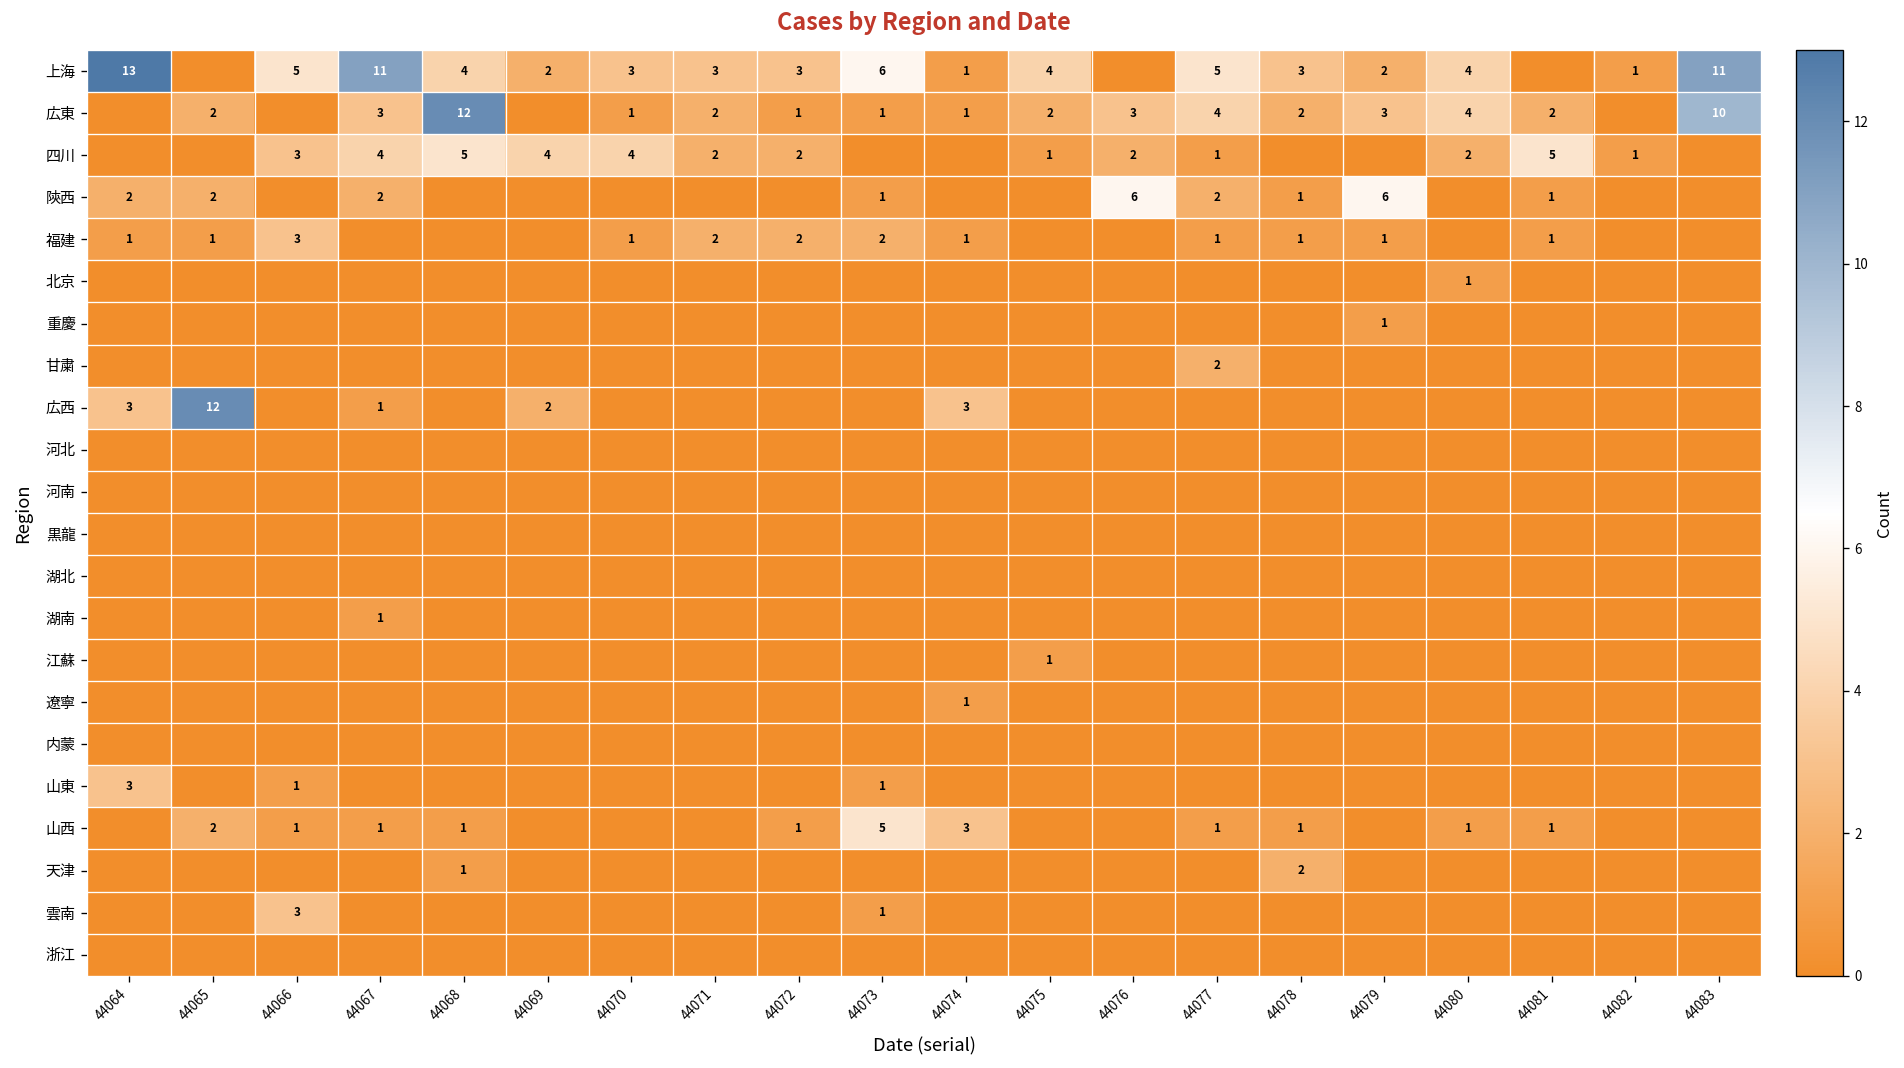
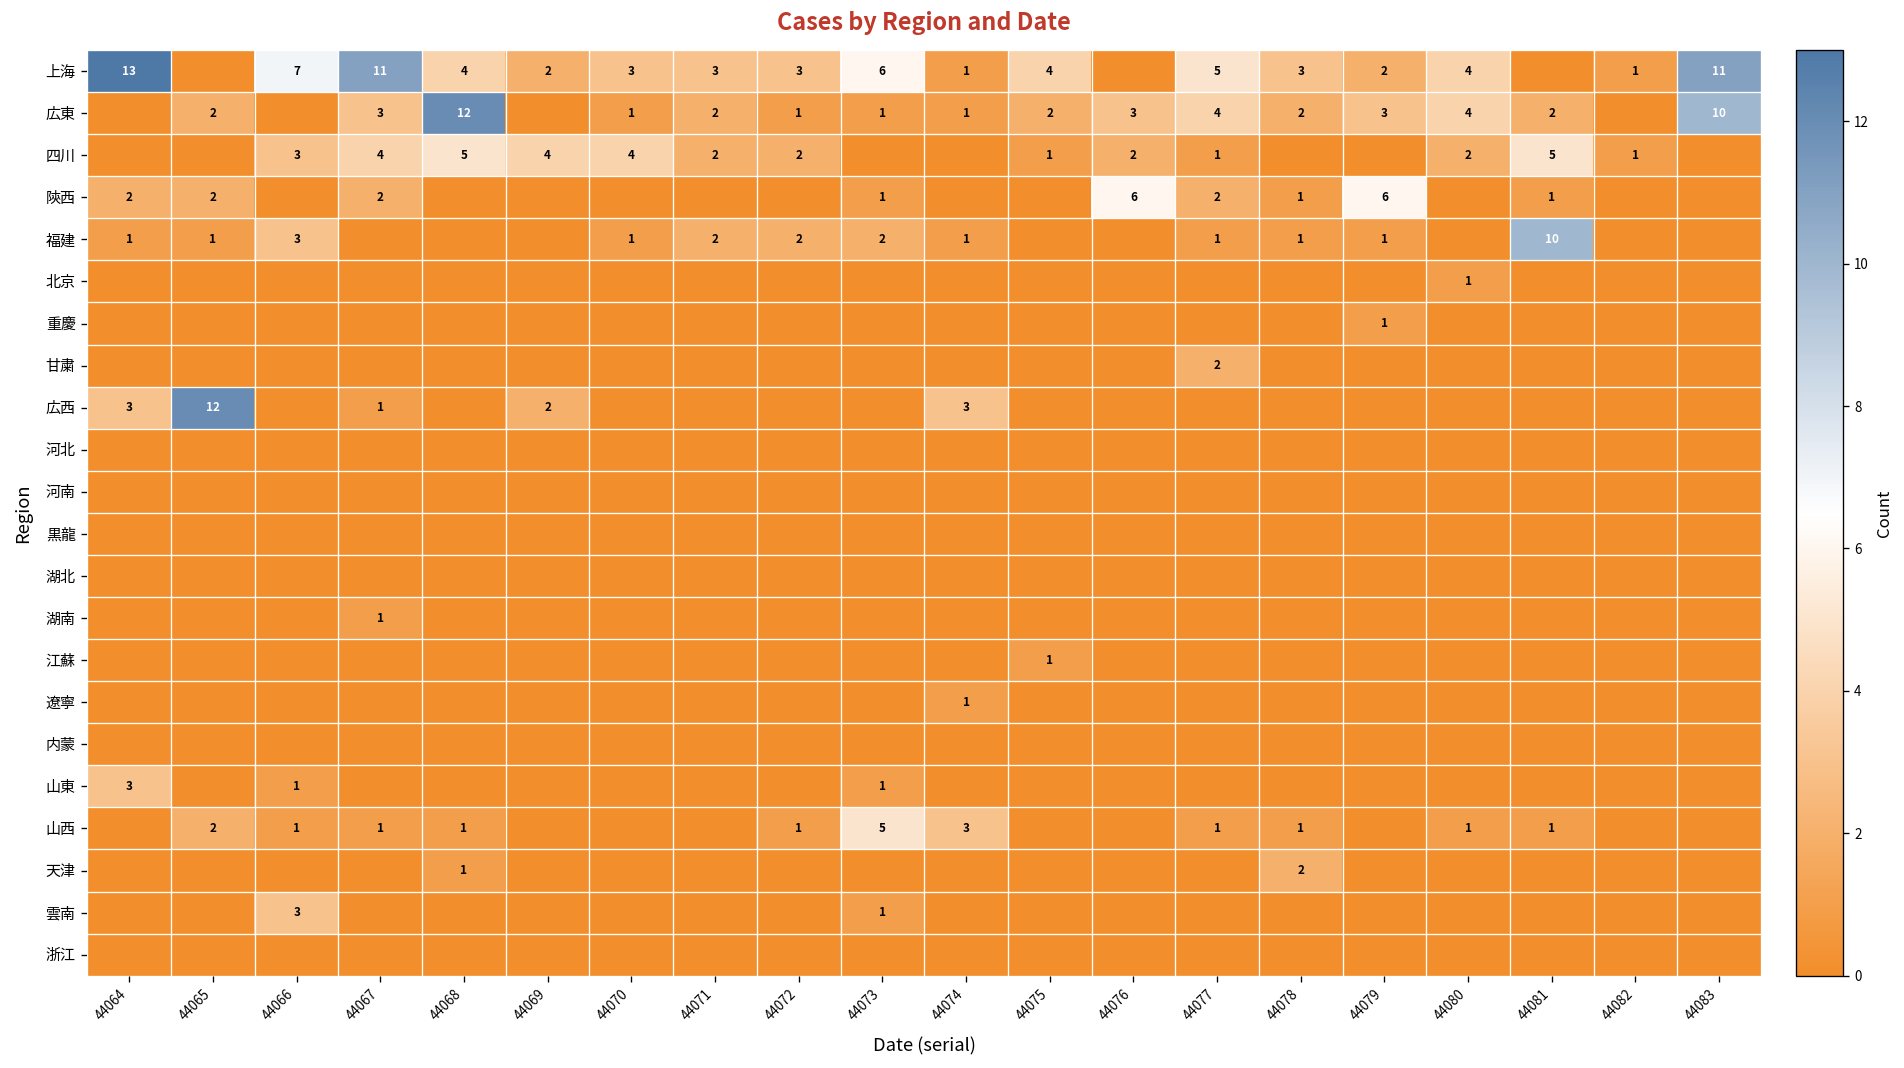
上海, 44066: 5 -> 7
福建, 44081: 1 -> 10
